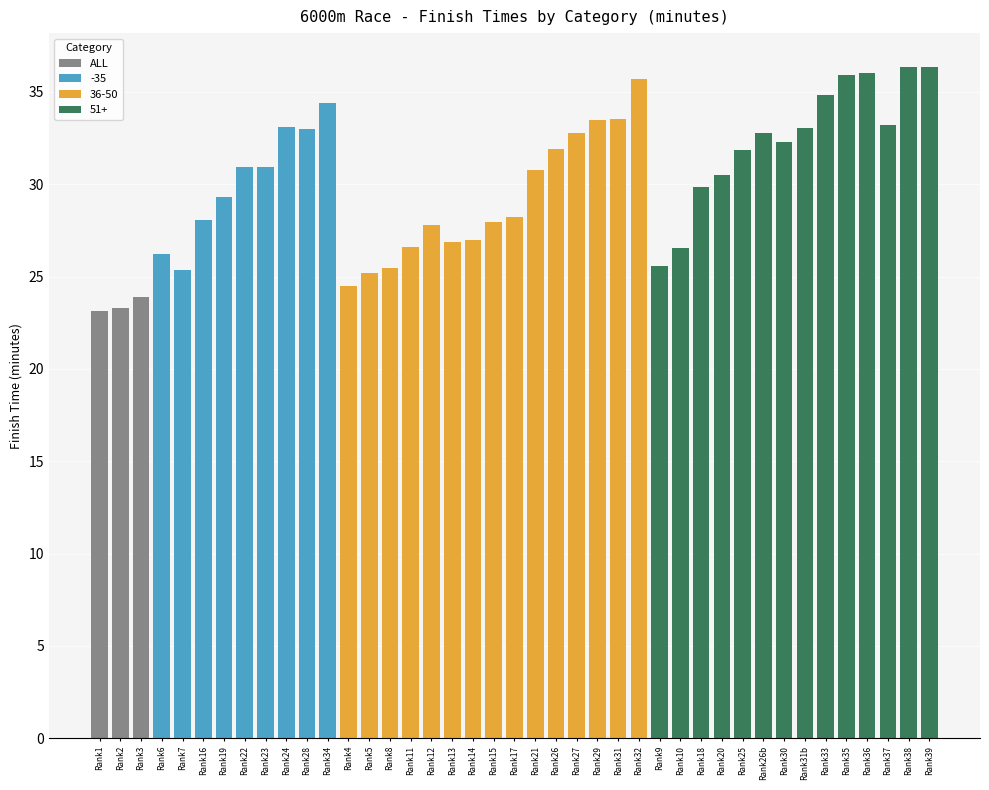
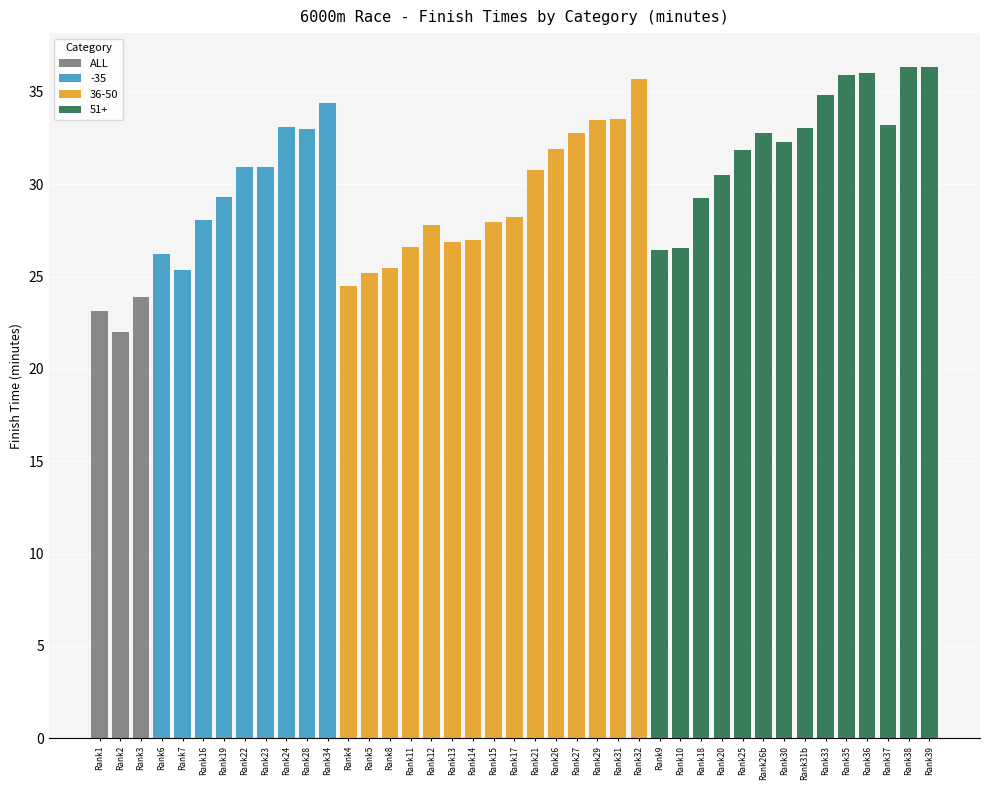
ALL, Rank2: 23.3 -> 22.0
51+, Rank9: 25.6 -> 26.4
51+, Rank18: 29.8 -> 29.3
